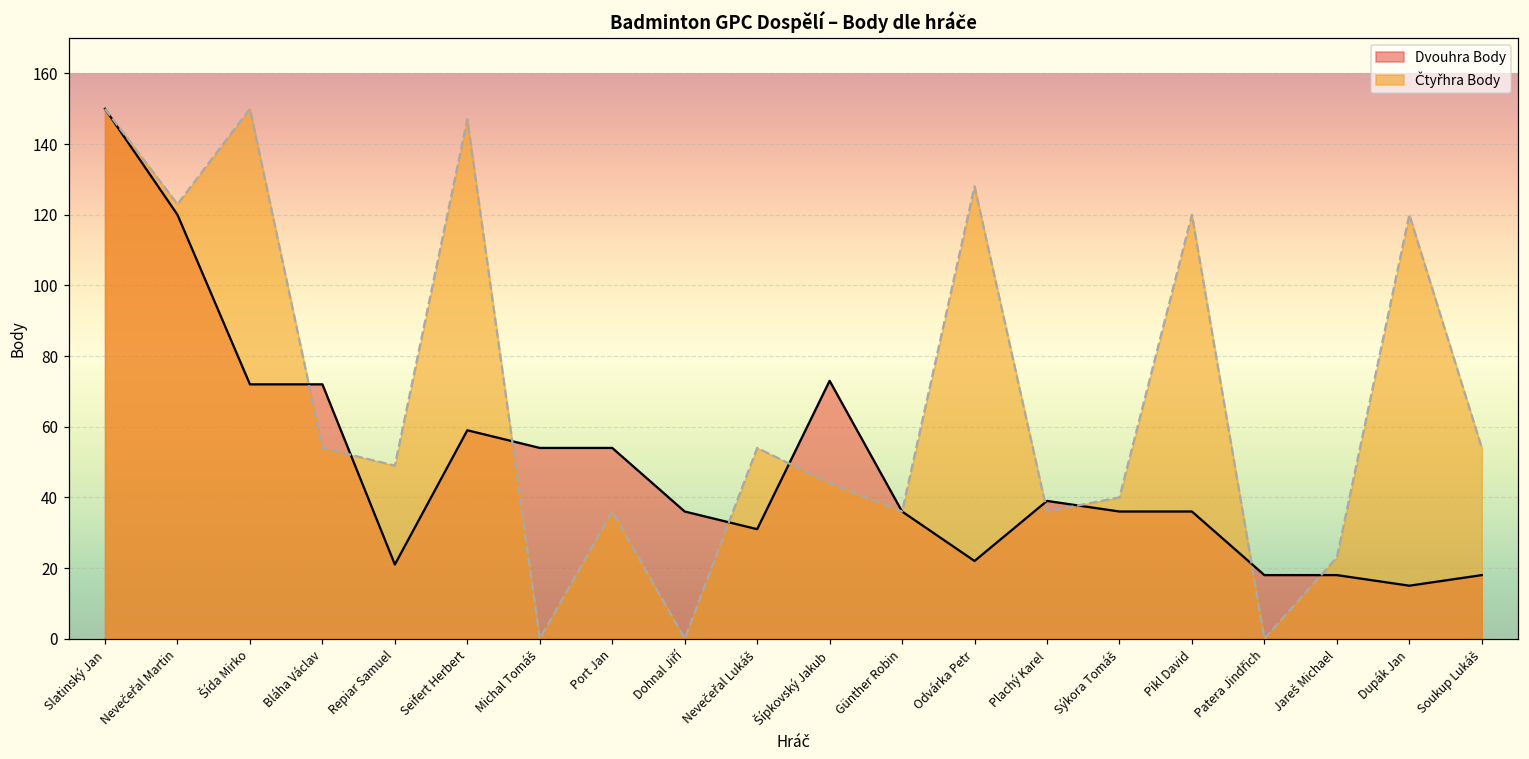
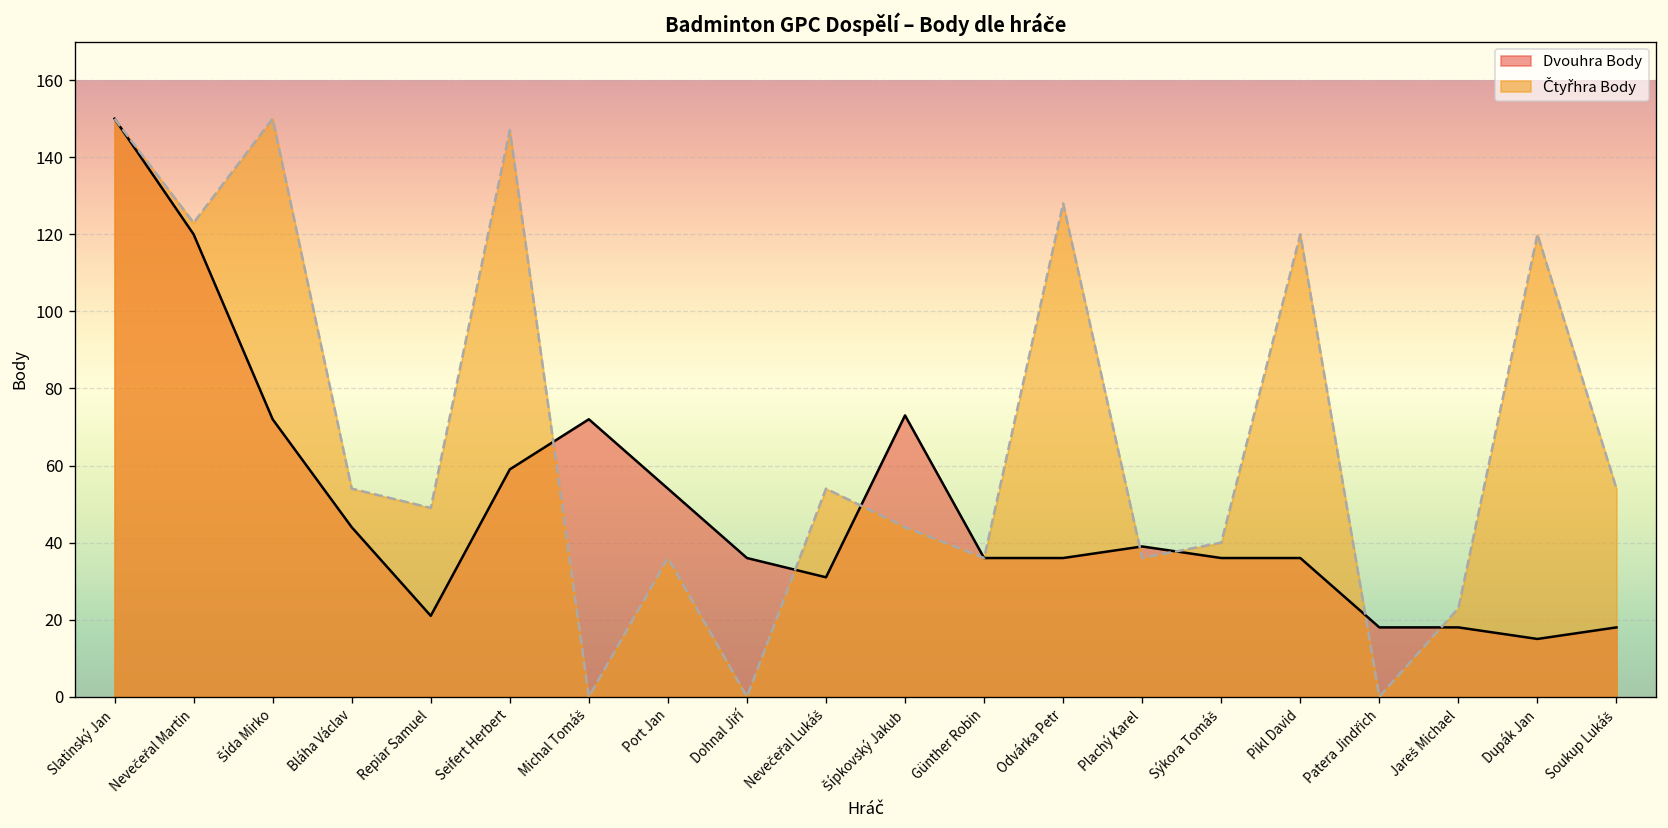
Dvouhra Body, Bláha Václav: 72 -> 44
Dvouhra Body, Michal Tomáš: 54 -> 72
Dvouhra Body, Odvárka Petr: 22 -> 36
